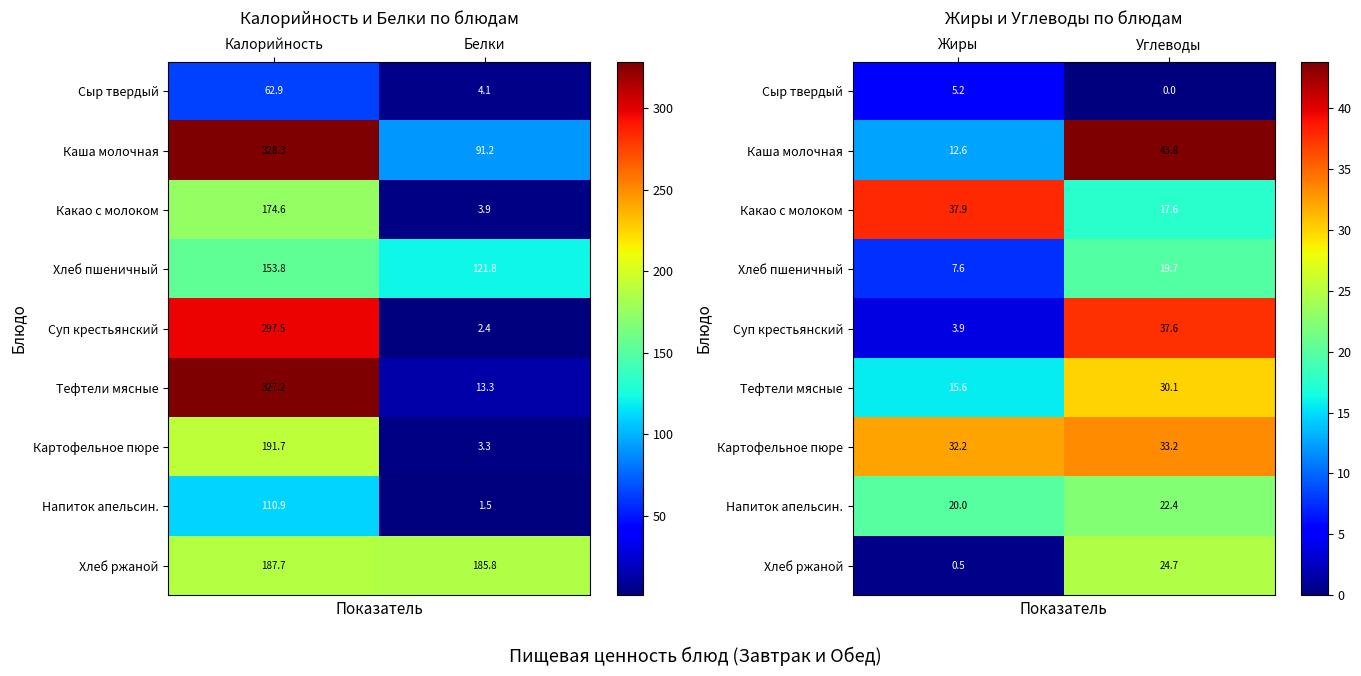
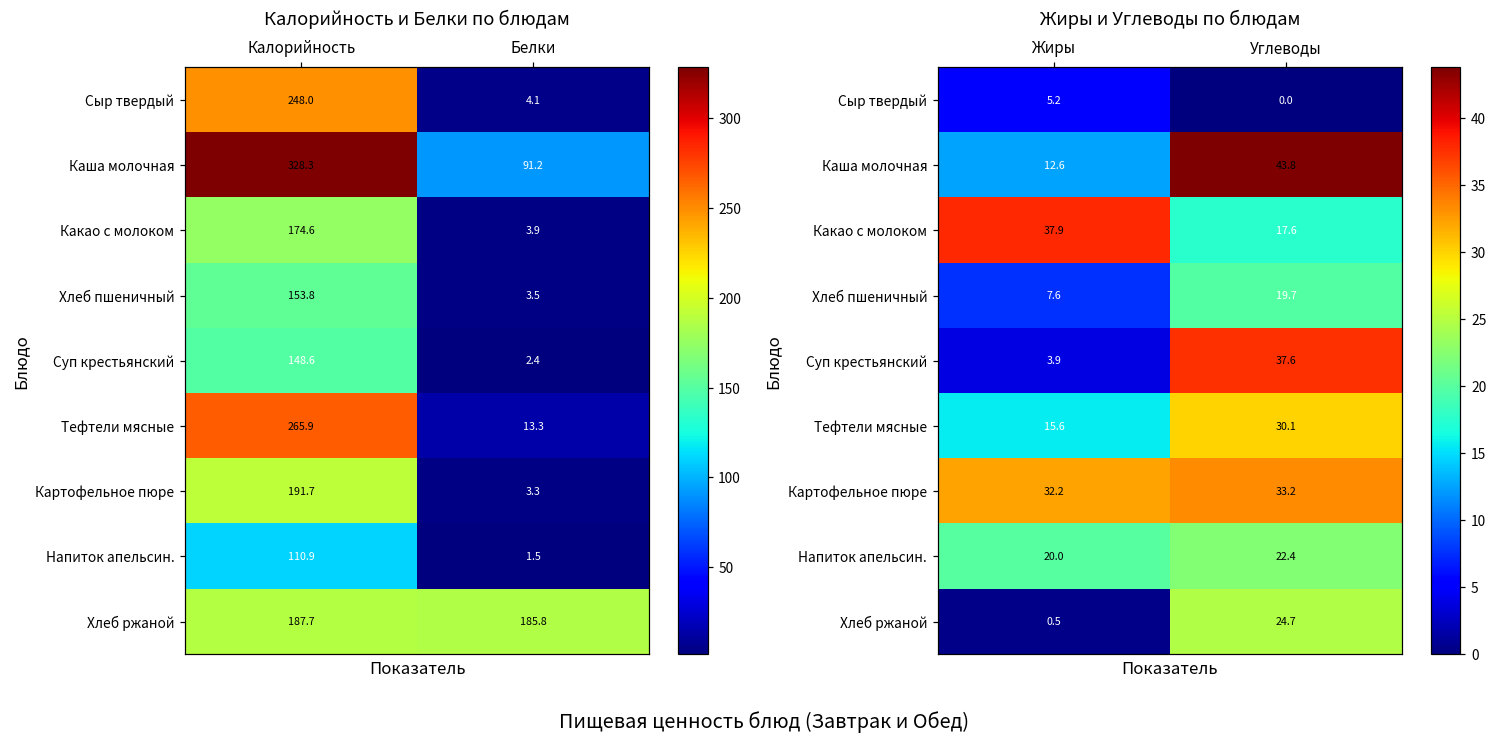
Калорийность и Белки по блюдам, Сыр твердый, Калорийность: 62.9 -> 248.0
Калорийность и Белки по блюдам, Хлеб пшеничный, Белки: 121.8 -> 3.5
Калорийность и Белки по блюдам, Суп крестьянский, Калорийность: 297.5 -> 148.6
Калорийность и Белки по блюдам, Тефтели мясные, Калорийность: 327.2 -> 265.9
